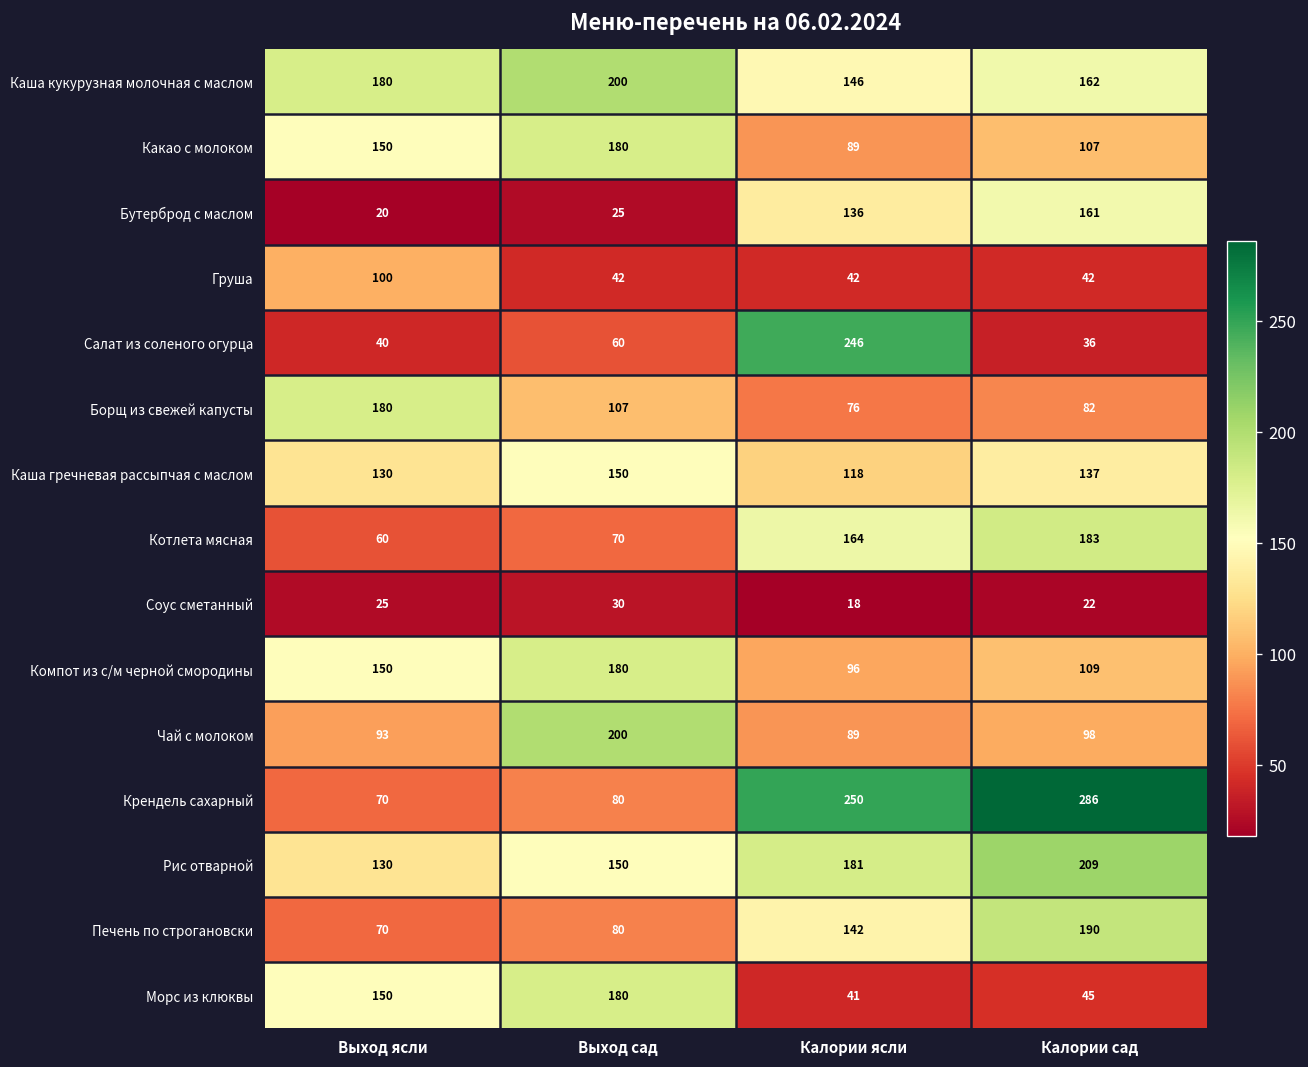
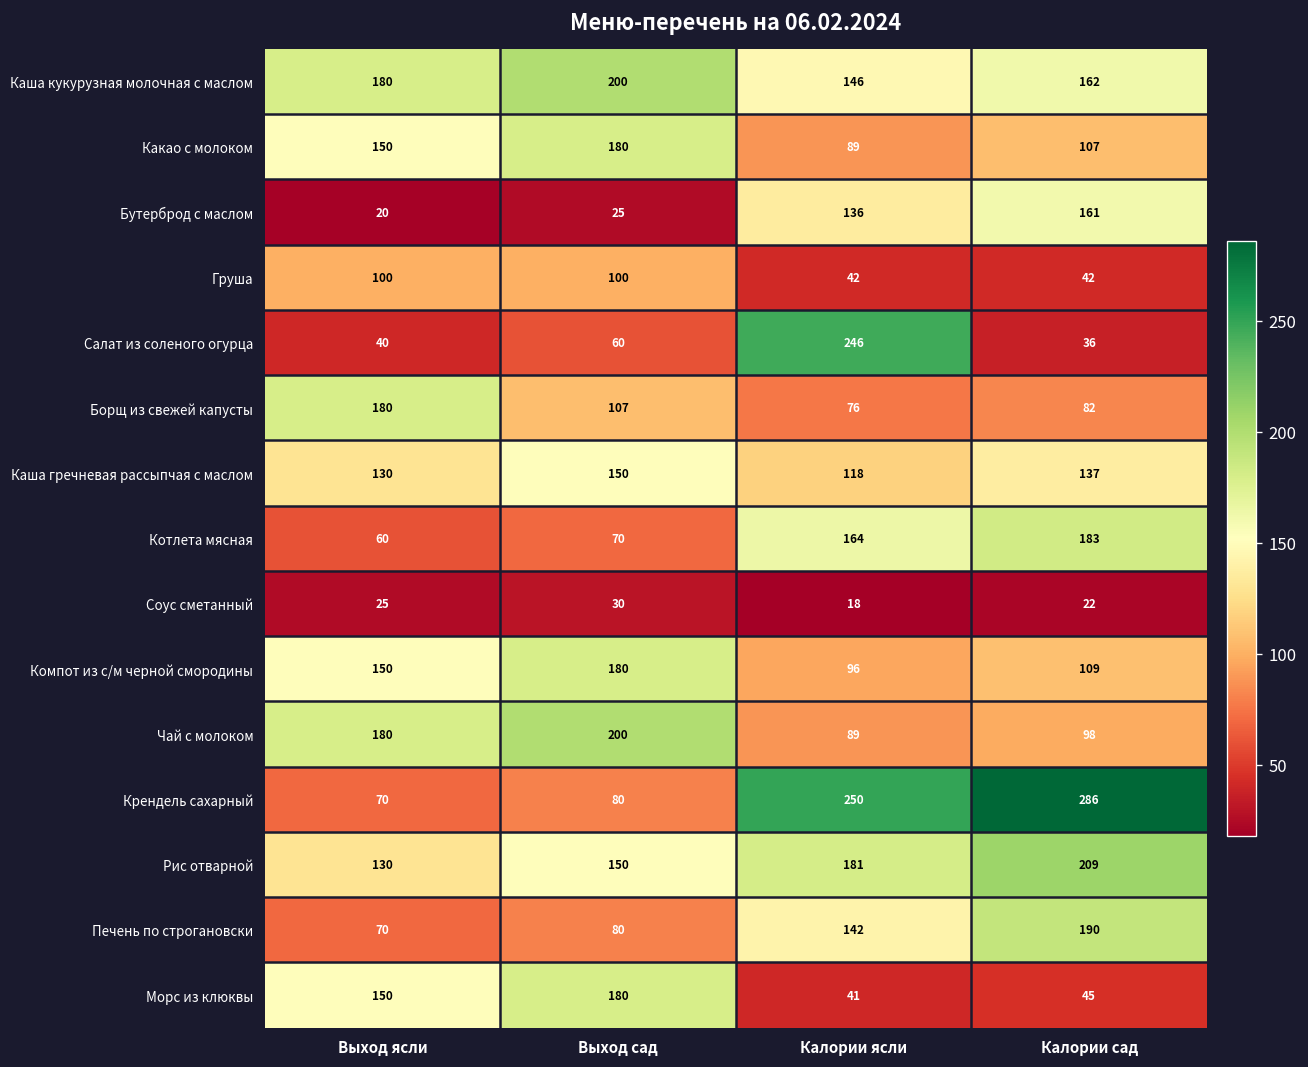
Груша, Выход сад: 42 -> 100
Чай с молоком, Выход ясли: 93 -> 180
